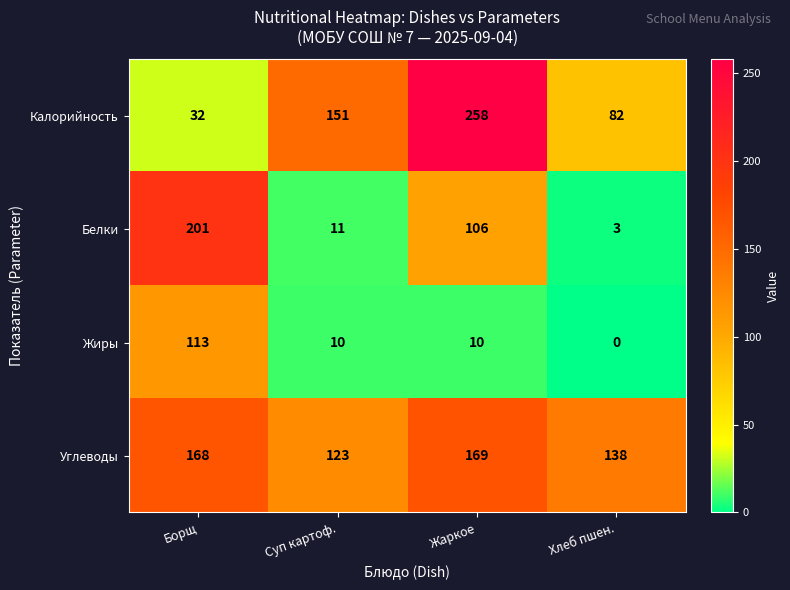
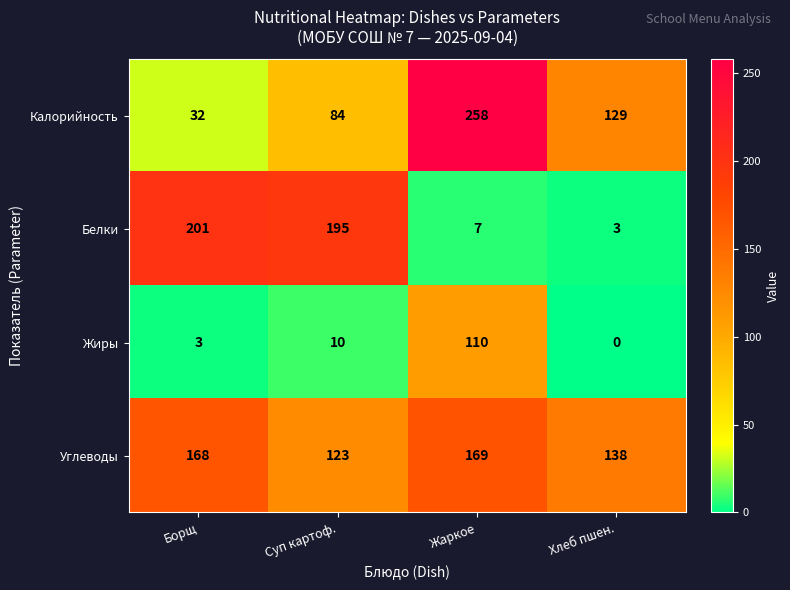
Калорийность, Суп картоф.: 151 -> 84
Калорийность, Хлеб пшен.: 82 -> 129
Белки, Суп картоф.: 11 -> 195
Белки, Жаркое: 106 -> 7
Жиры, Борщ: 113 -> 3
Жиры, Жаркое: 10 -> 110
